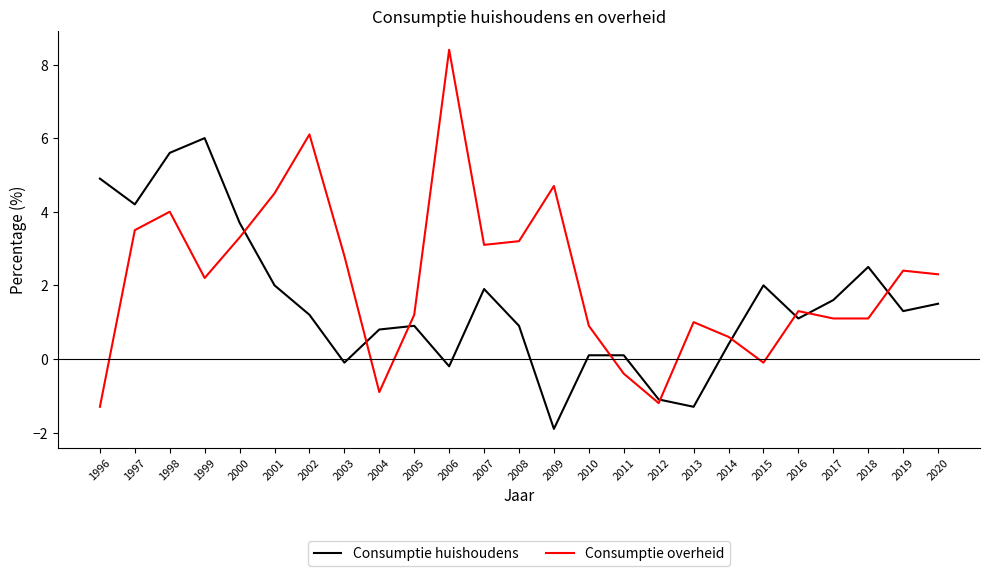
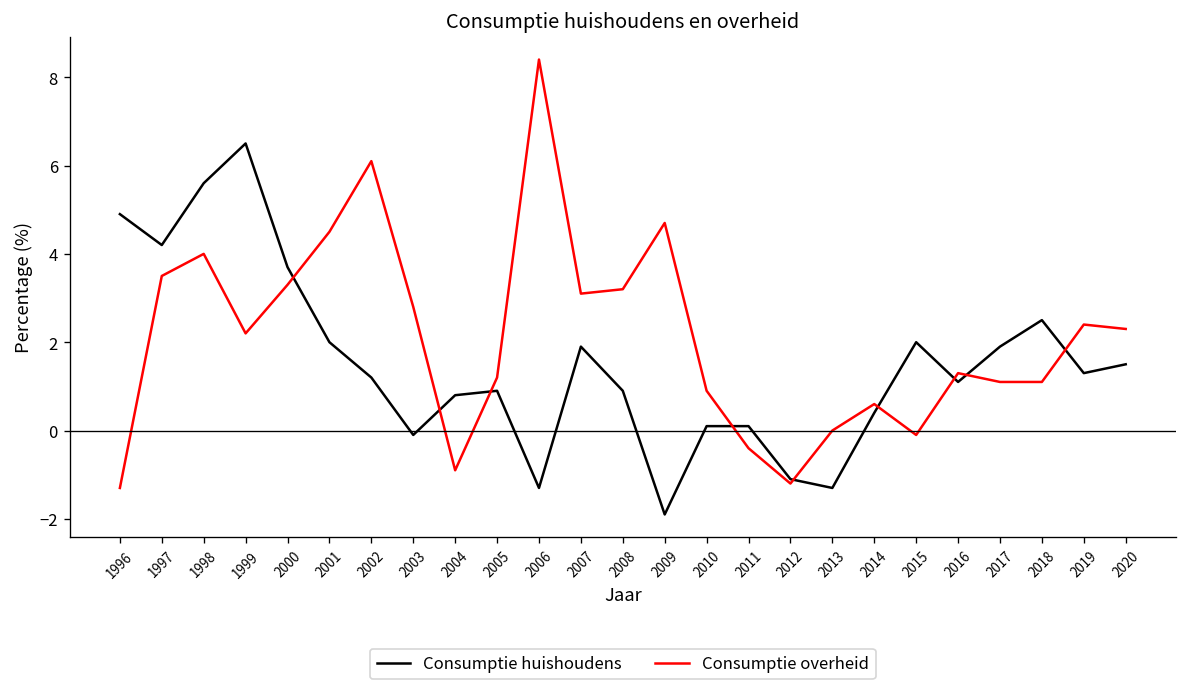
Consumptie huishoudens, 1999: 6.0 -> 6.5
Consumptie huishoudens, 2006: -0.2 -> -1.3
Consumptie overheid, 2013: 1 -> 0
Consumptie huishoudens, 2017: 1.6 -> 1.9
